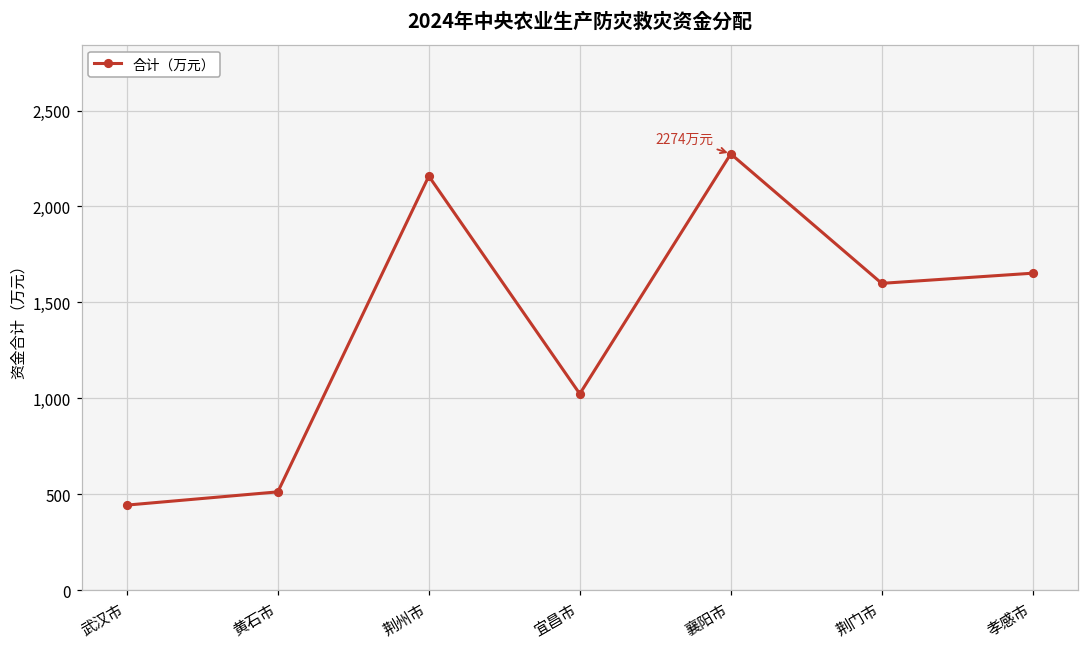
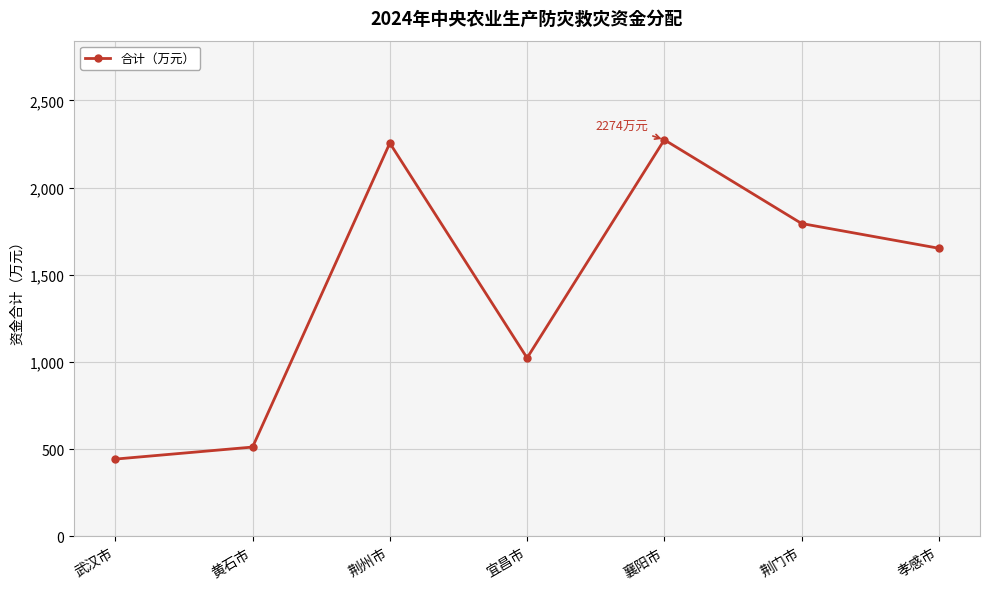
荆州市: 2,160 -> 2,260
荆门市: 1,600 -> 1,790
